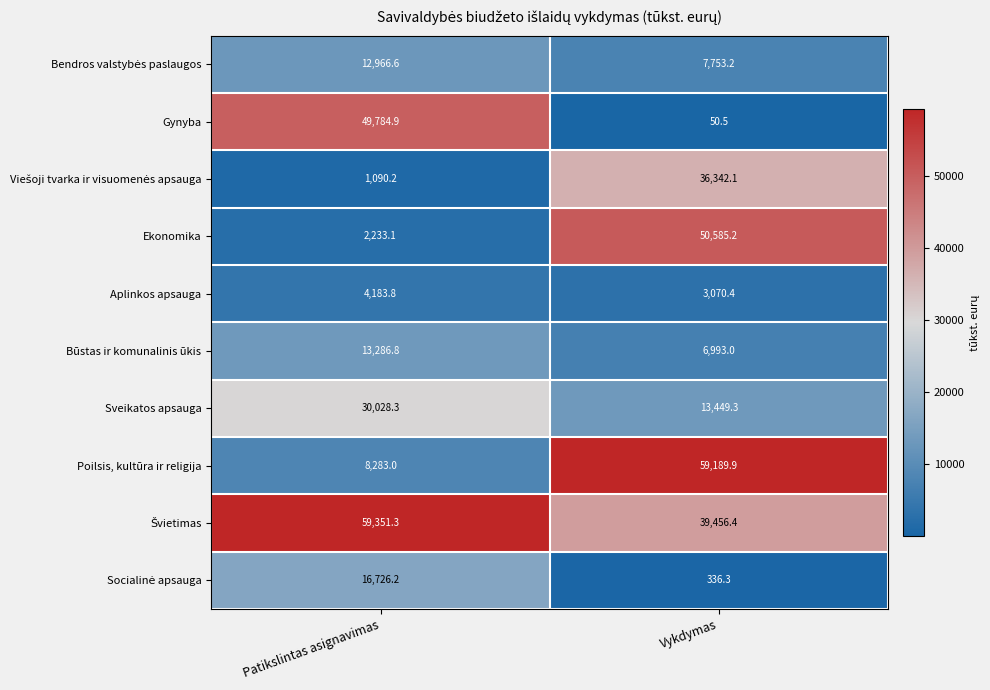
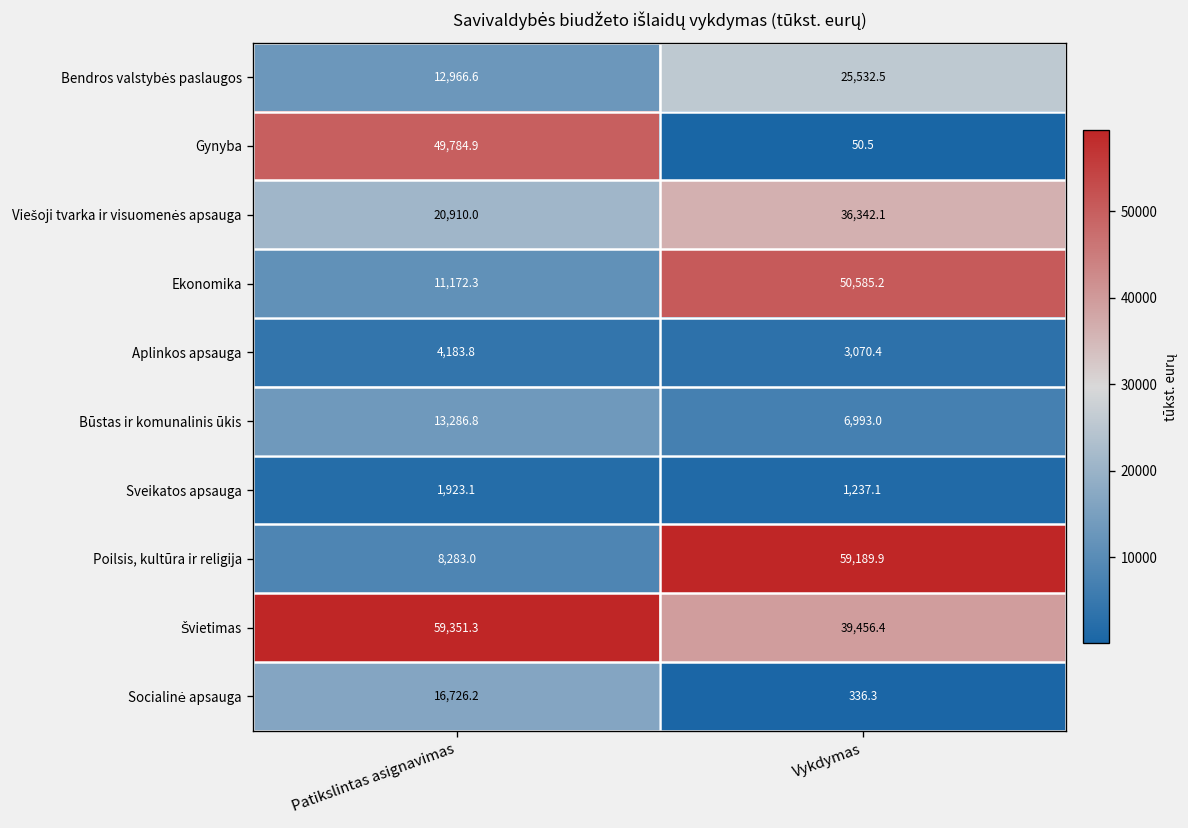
Bendros valstybės paslaugos, Vykdymas: 7,753.2 -> 25,532.5
Viešoji tvarka ir visuomenės apsauga, Patikslintas asignavimas: 1,090.2 -> 20,910.0
Ekonomika, Patikslintas asignavimas: 2,233.1 -> 11,172.3
Sveikatos apsauga, Patikslintas asignavimas: 30,028.3 -> 1,923.1
Sveikatos apsauga, Vykdymas: 13,449.3 -> 1,237.1
